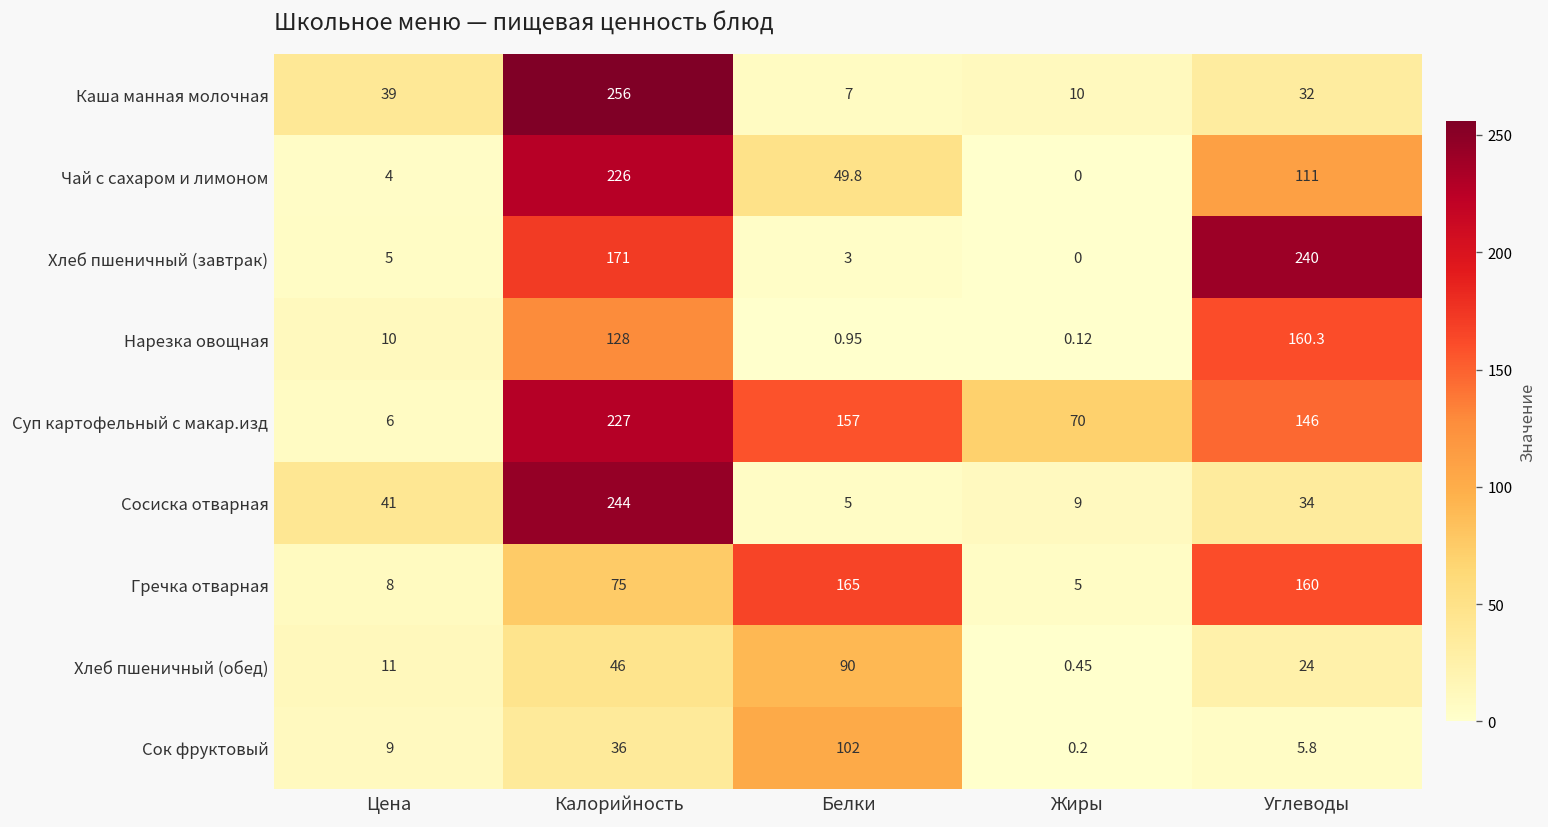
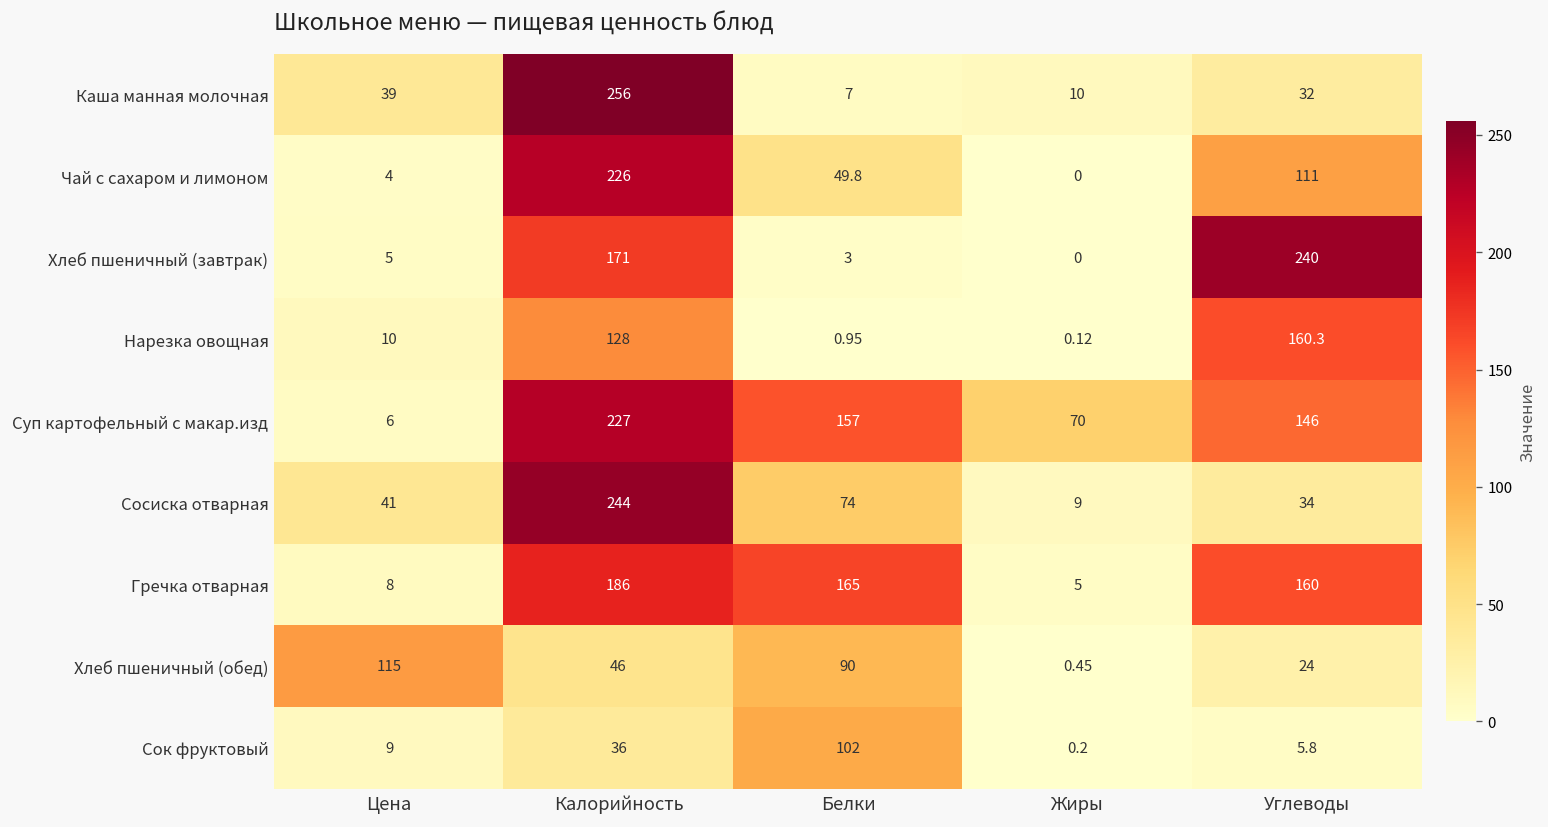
Сосиска отварная, Белки: 5 -> 74
Гречка отварная, Калорийность: 75 -> 186
Хлеб пшеничный (обед), Цена: 11 -> 115
